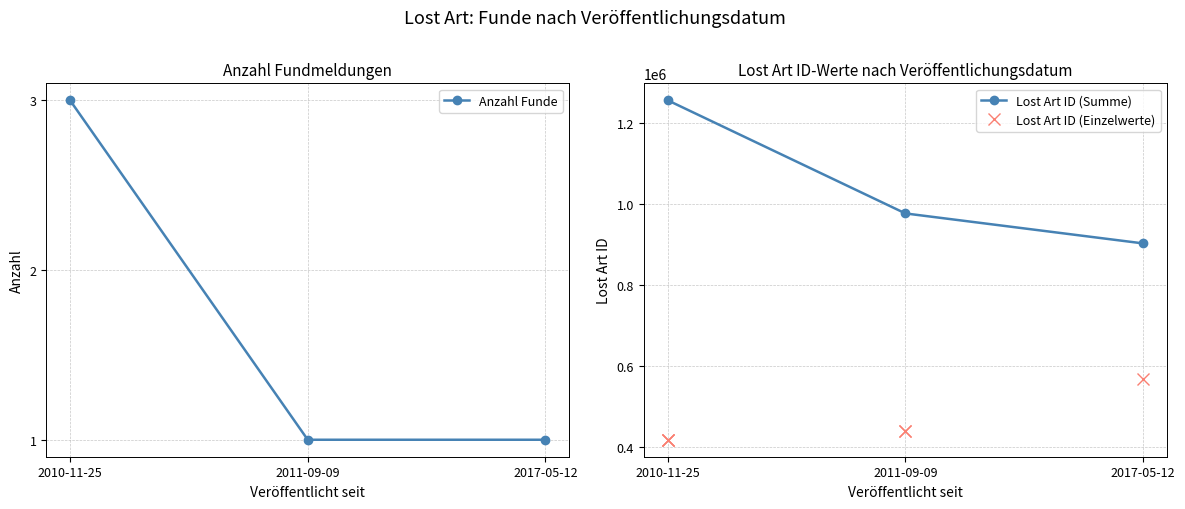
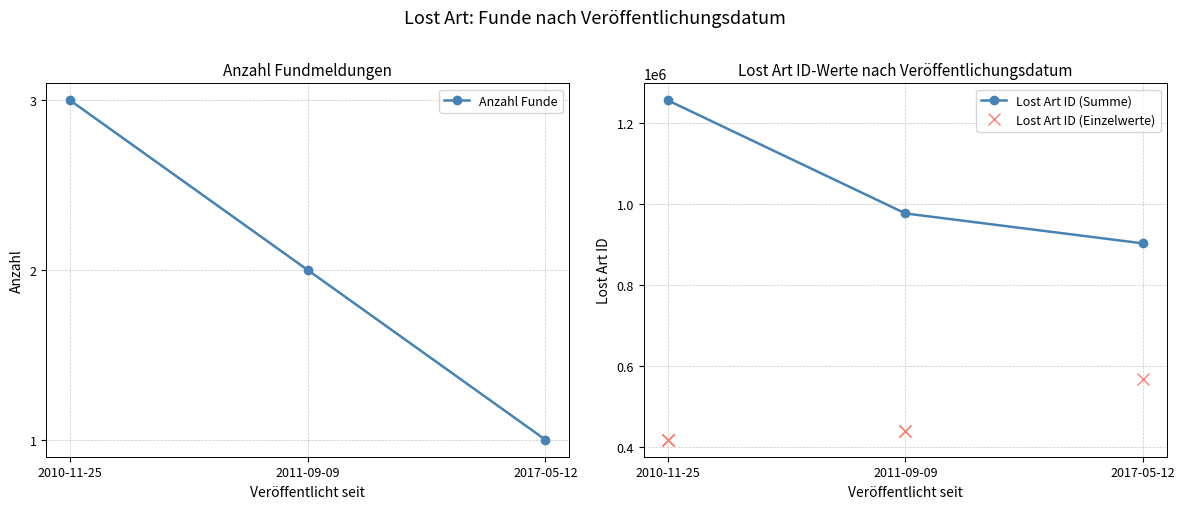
Anzahl Fundmeldungen, 2011-09-09: 1 -> 2
